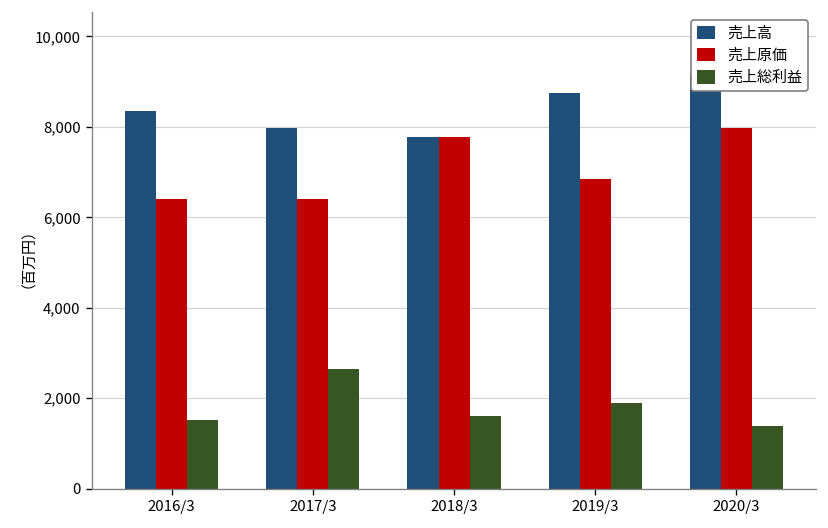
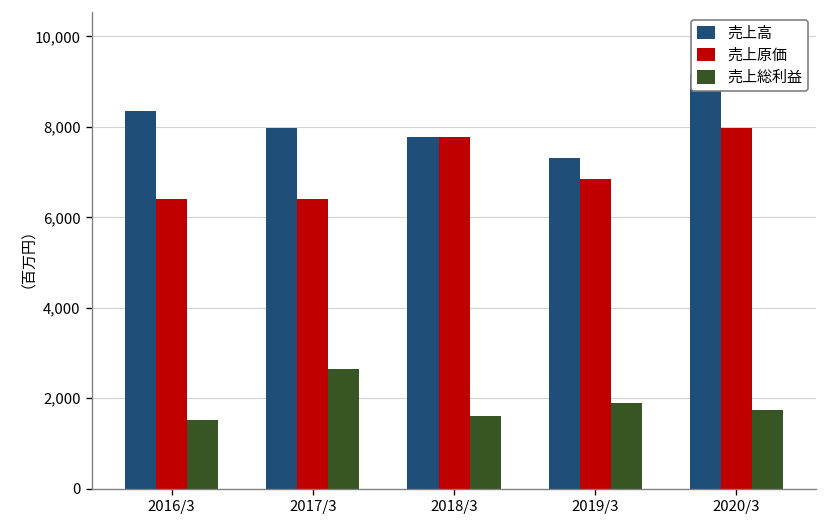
売上高, 2019/3: 8,700 -> 7,300
売上総利益, 2020/3: 1,400 -> 1,700
